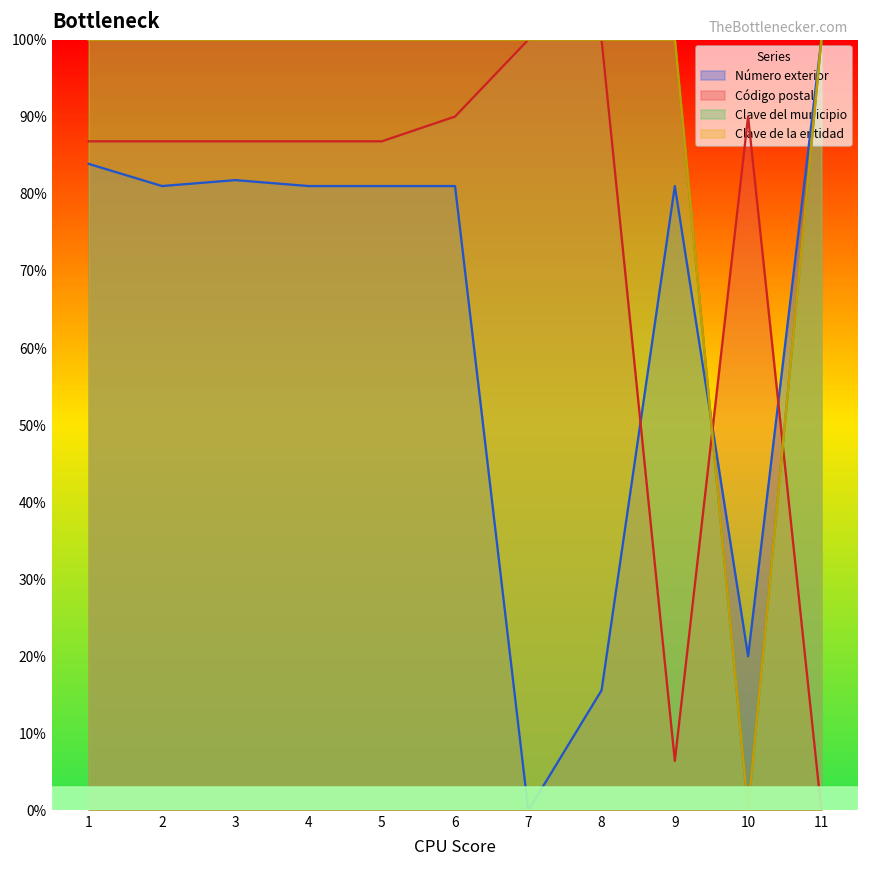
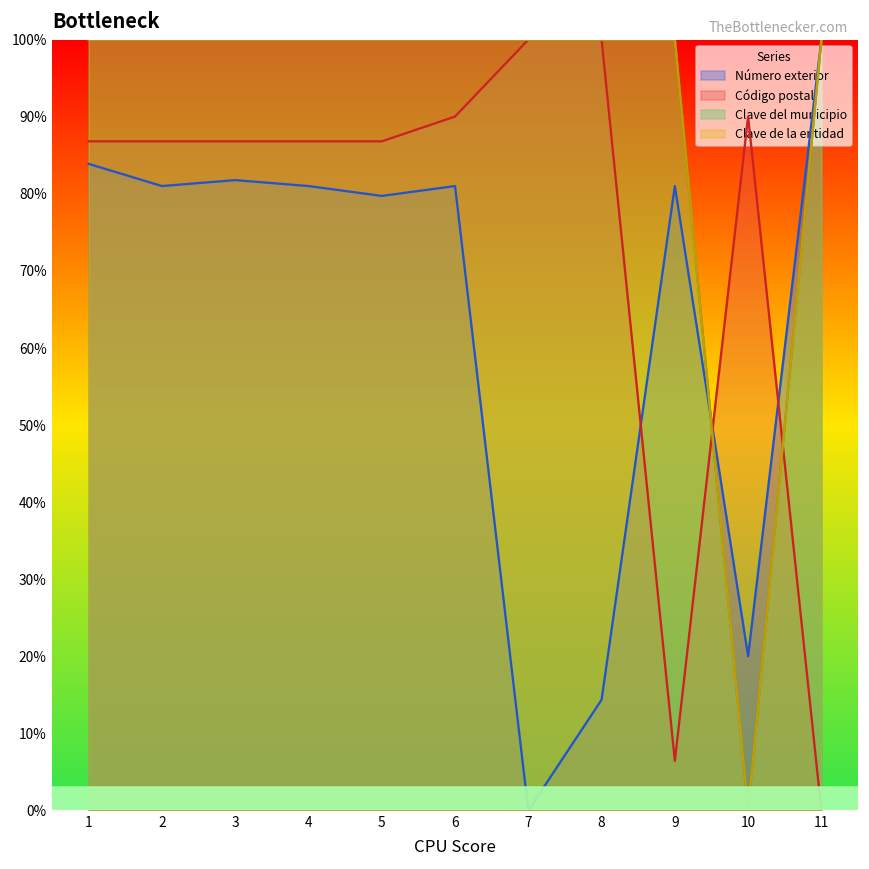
Número exterior, 5: 81% -> 80%
Número exterior, 8: 16% -> 14%
